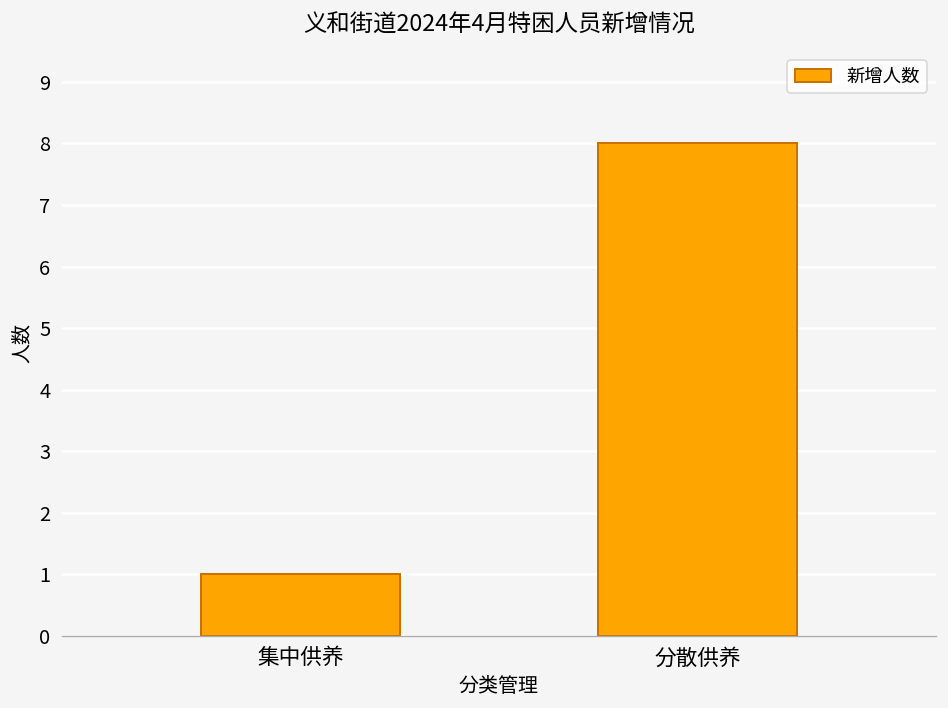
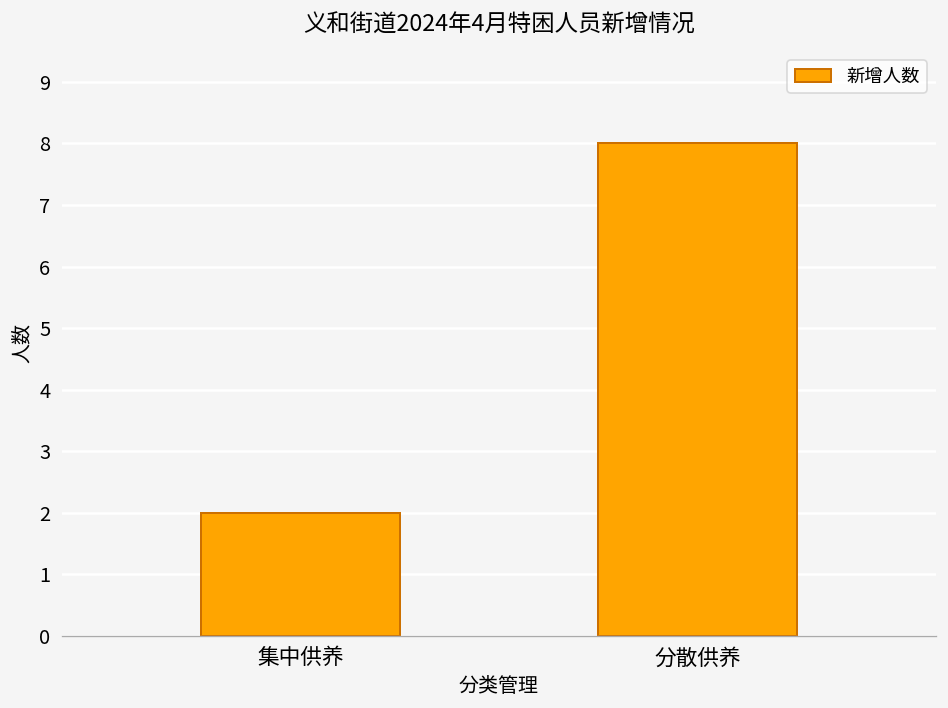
集中供养: 1 -> 2
